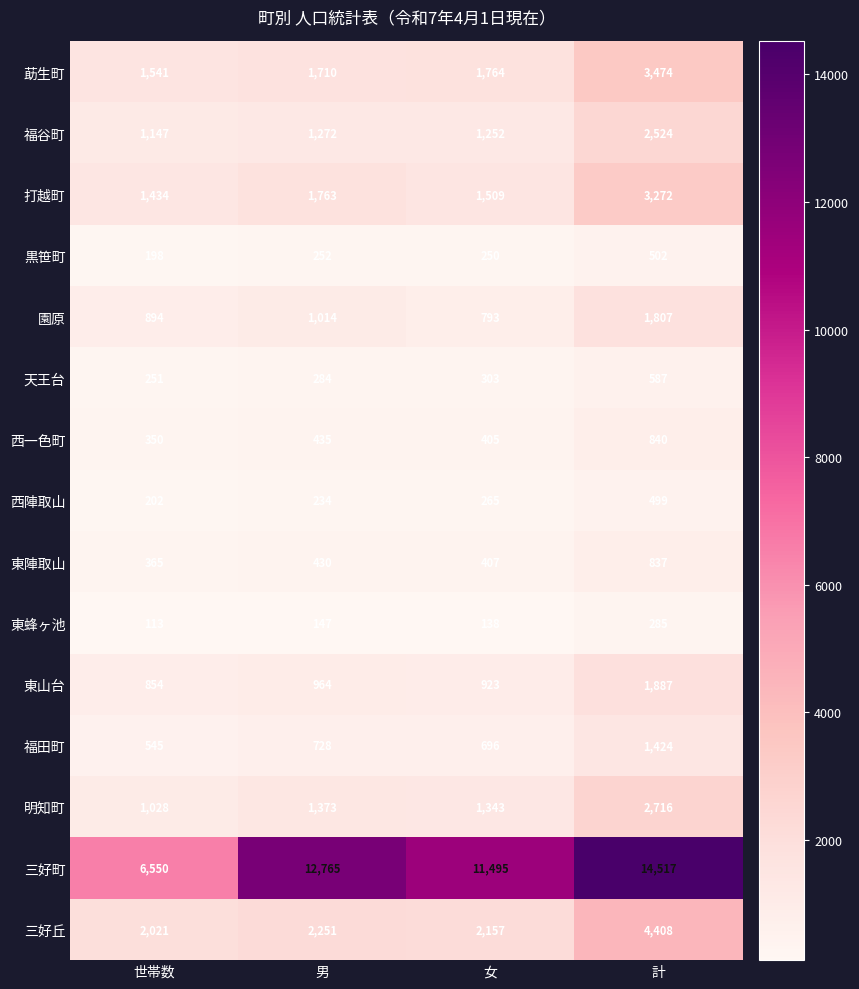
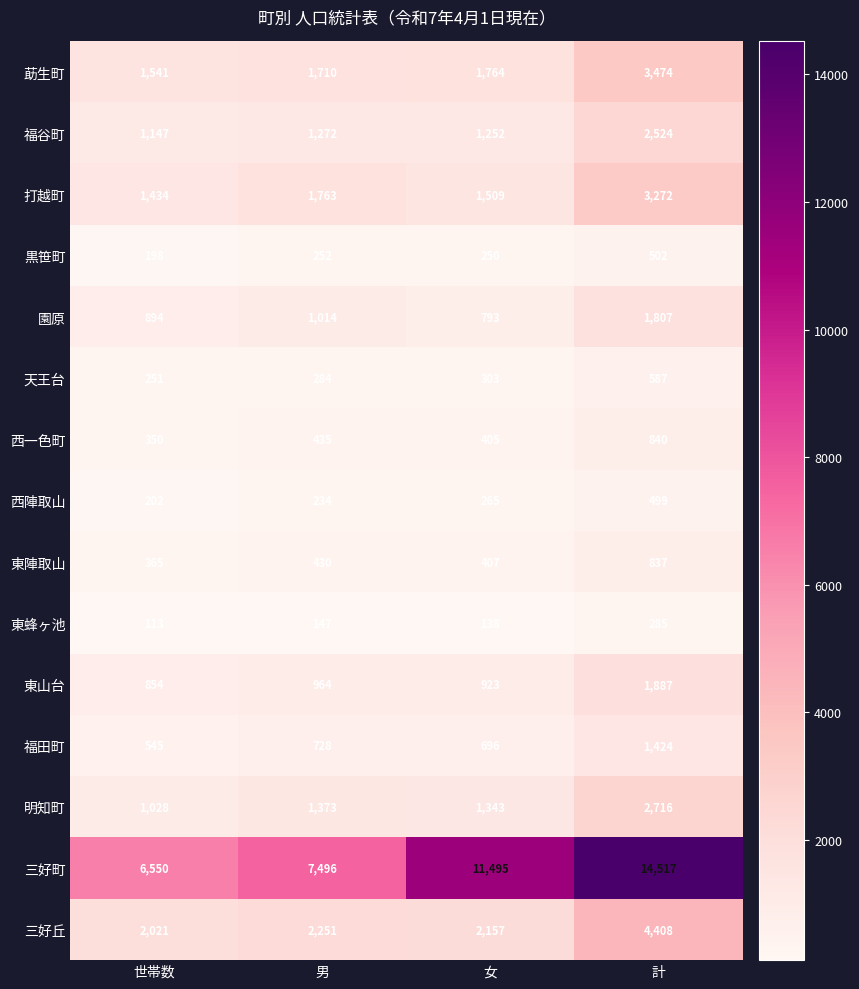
三好町, 男: 12,765 -> 7,496
